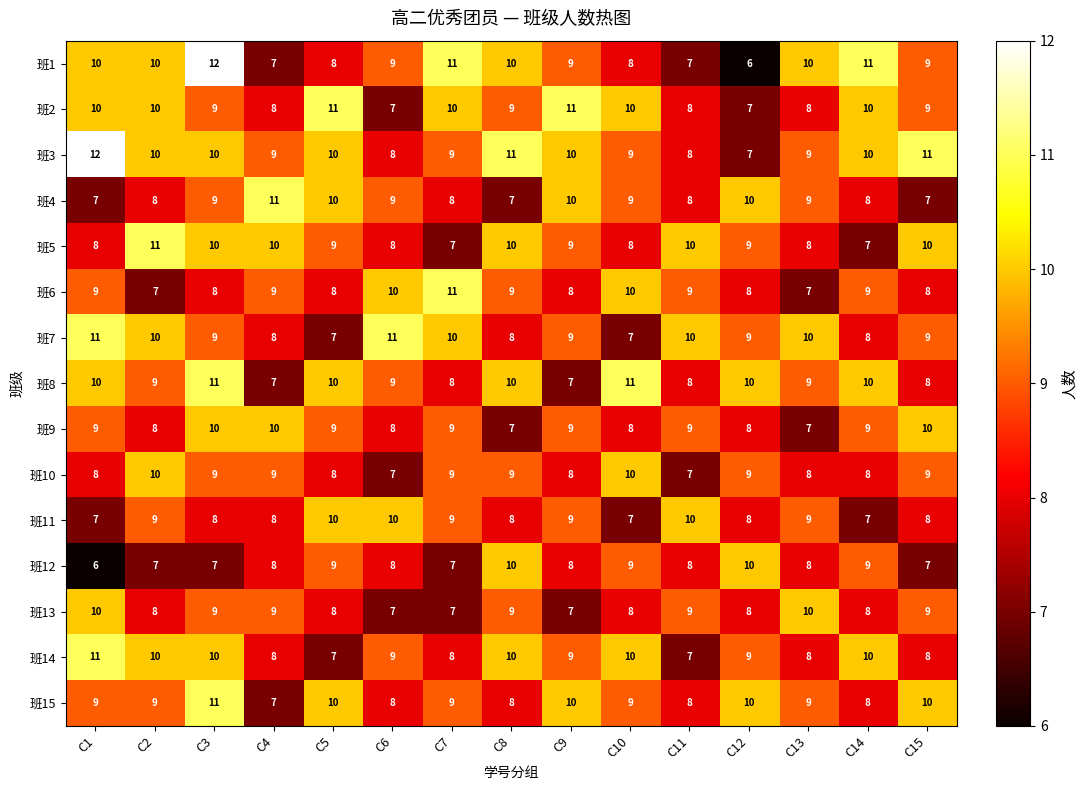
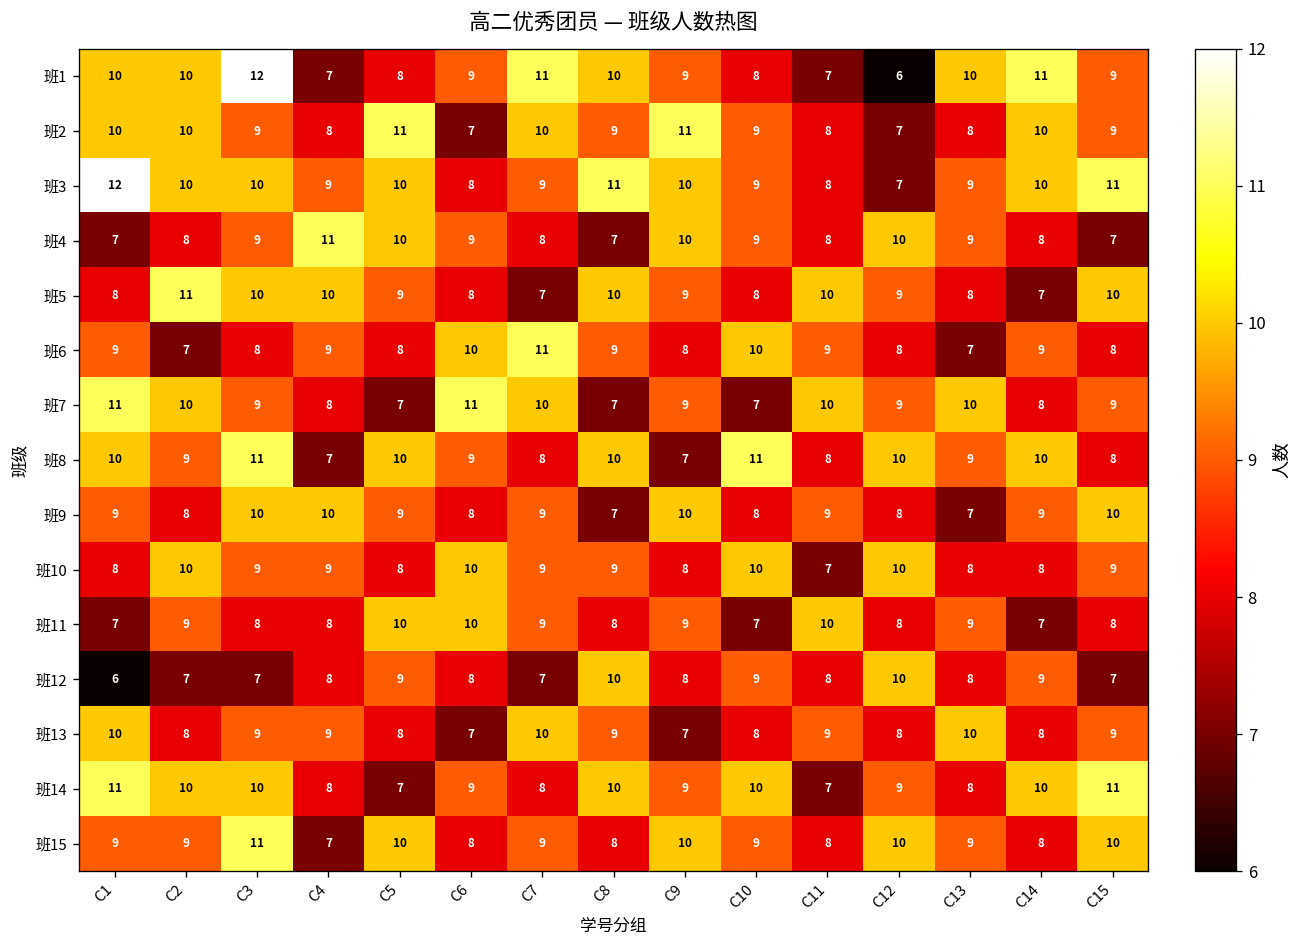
班2, C10: 10 -> 9
班7, C8: 8 -> 7
班9, C9: 9 -> 10
班10, C6: 7 -> 10
班10, C12: 9 -> 10
班13, C7: 7 -> 10
班14, C15: 8 -> 11
